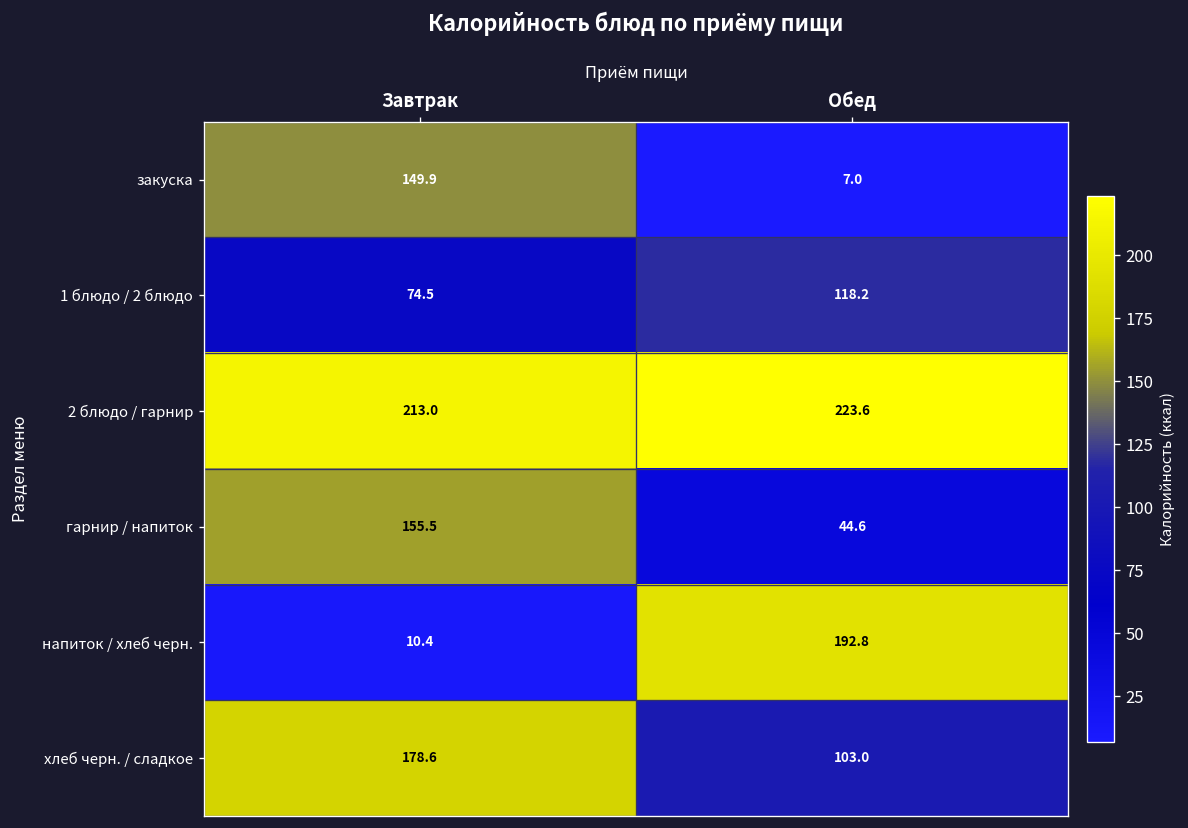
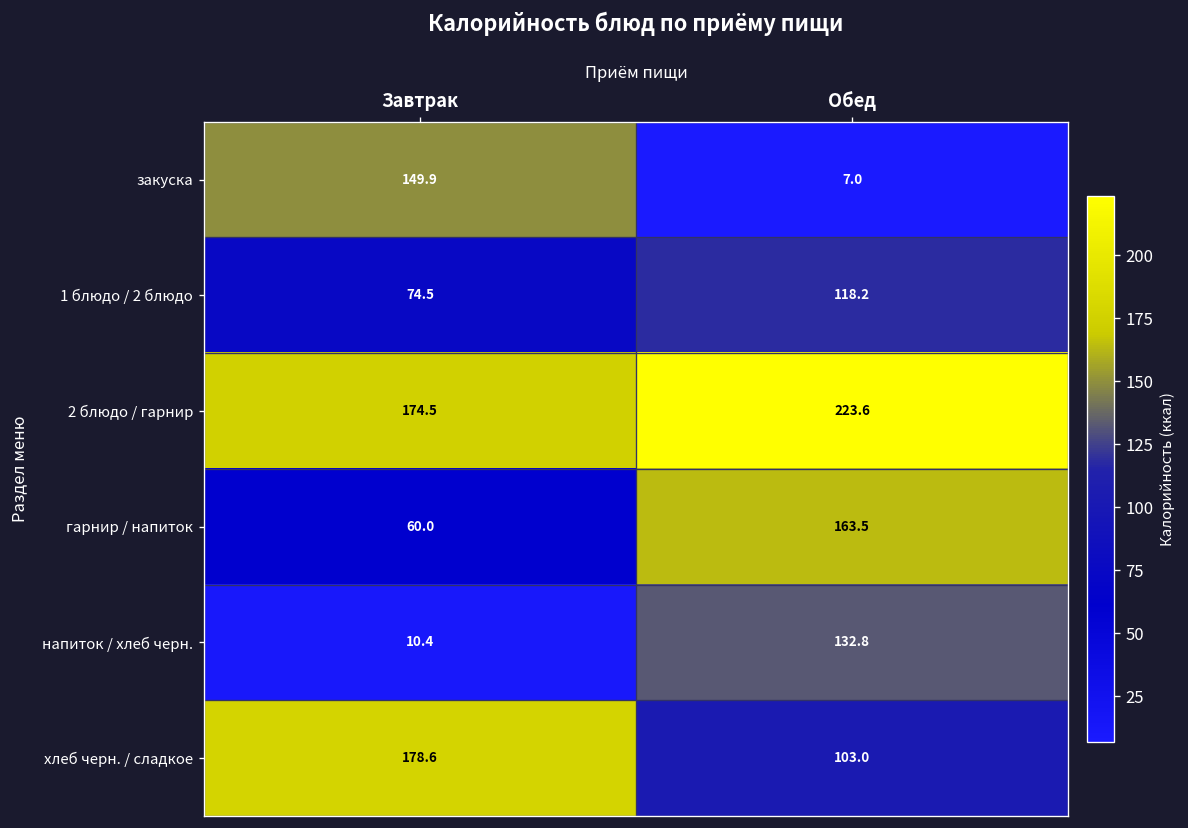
2 блюдо / гарнир, Завтрак: 213.0 -> 174.5
гарнир / напиток, Завтрак: 155.5 -> 60.0
гарнир / напиток, Обед: 44.6 -> 163.5
напиток / хлеб черн., Обед: 192.8 -> 132.8
